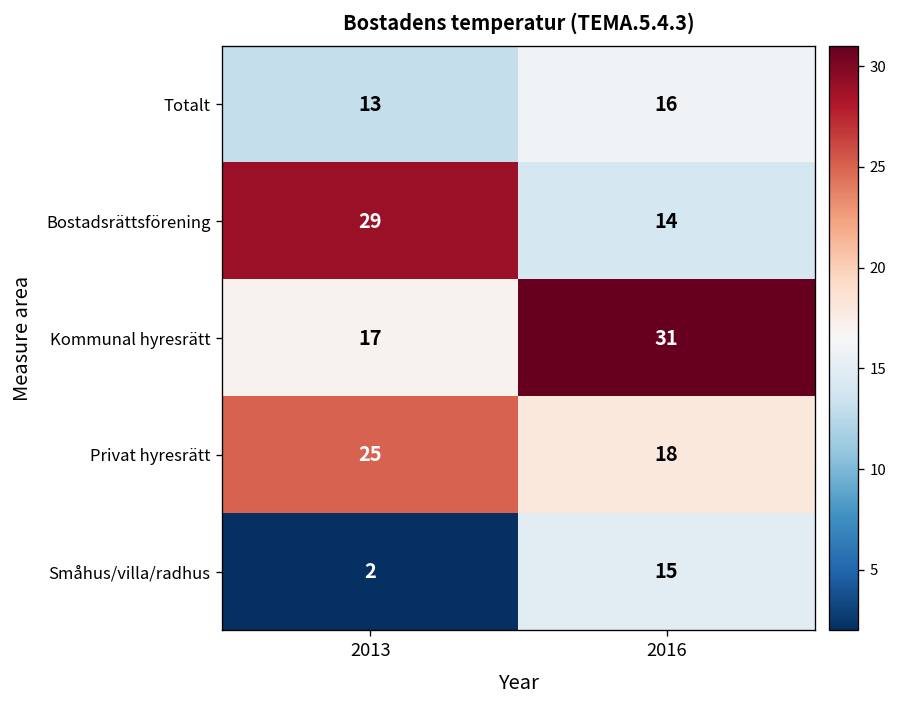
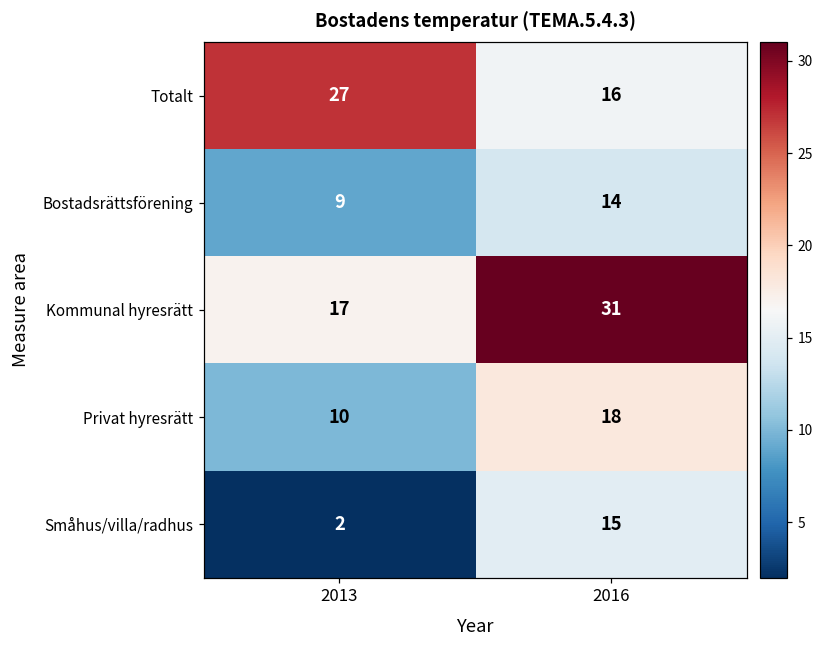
Totalt, 2013: 13 -> 27
Bostadsrättsförening, 2013: 29 -> 9
Privat hyresrätt, 2013: 25 -> 10
